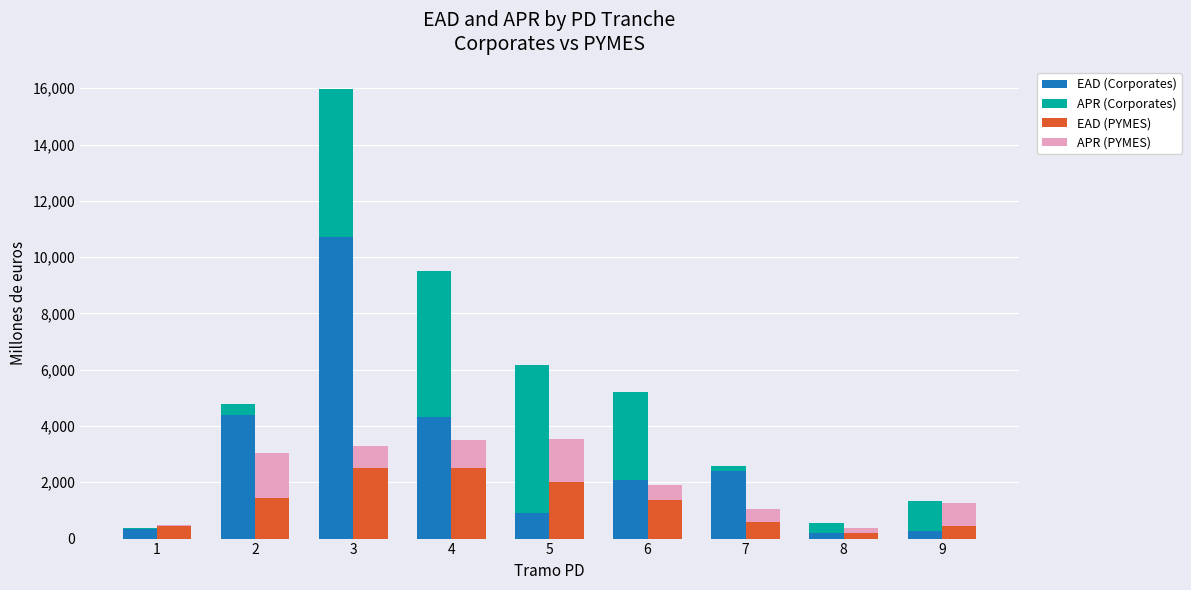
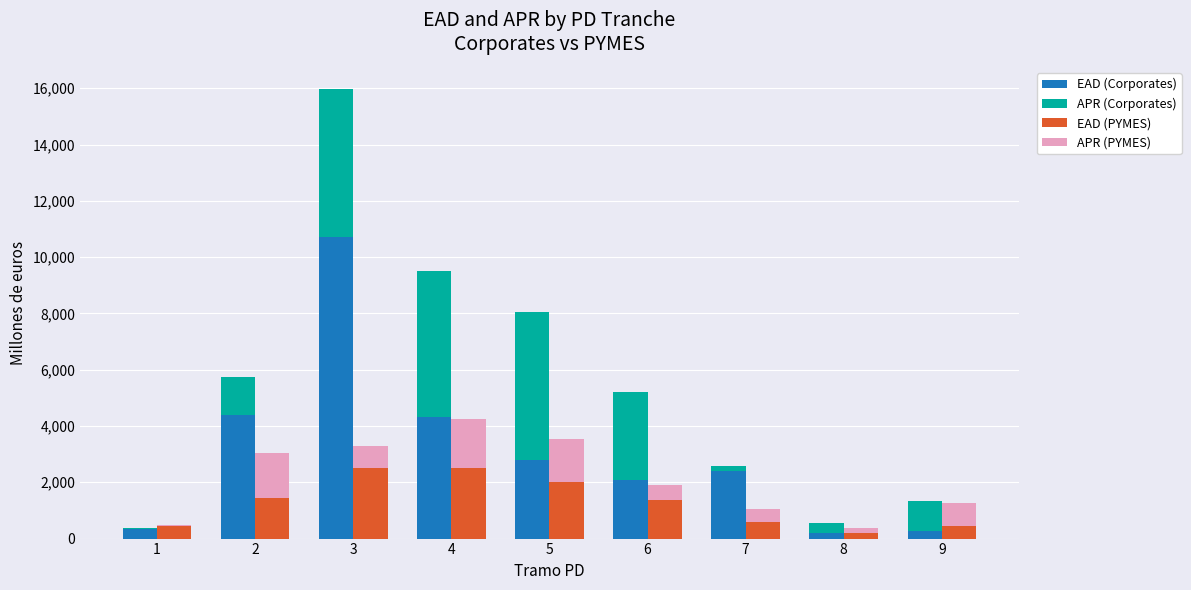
APR (Corporates), 2: 400 -> 1,400
APR (PYMES), 4: 1,000 -> 1,700
EAD (Corporates), 5: 900 -> 2,800
